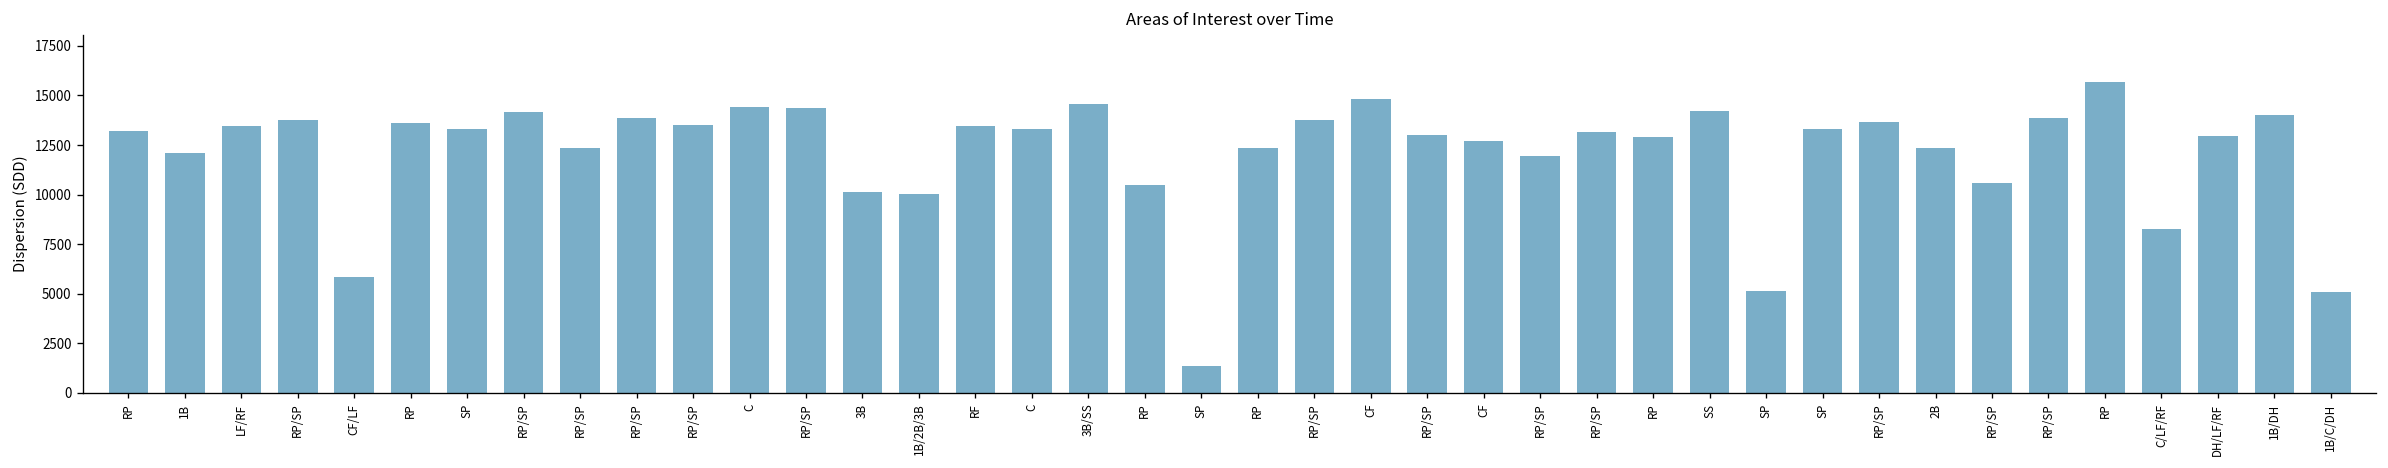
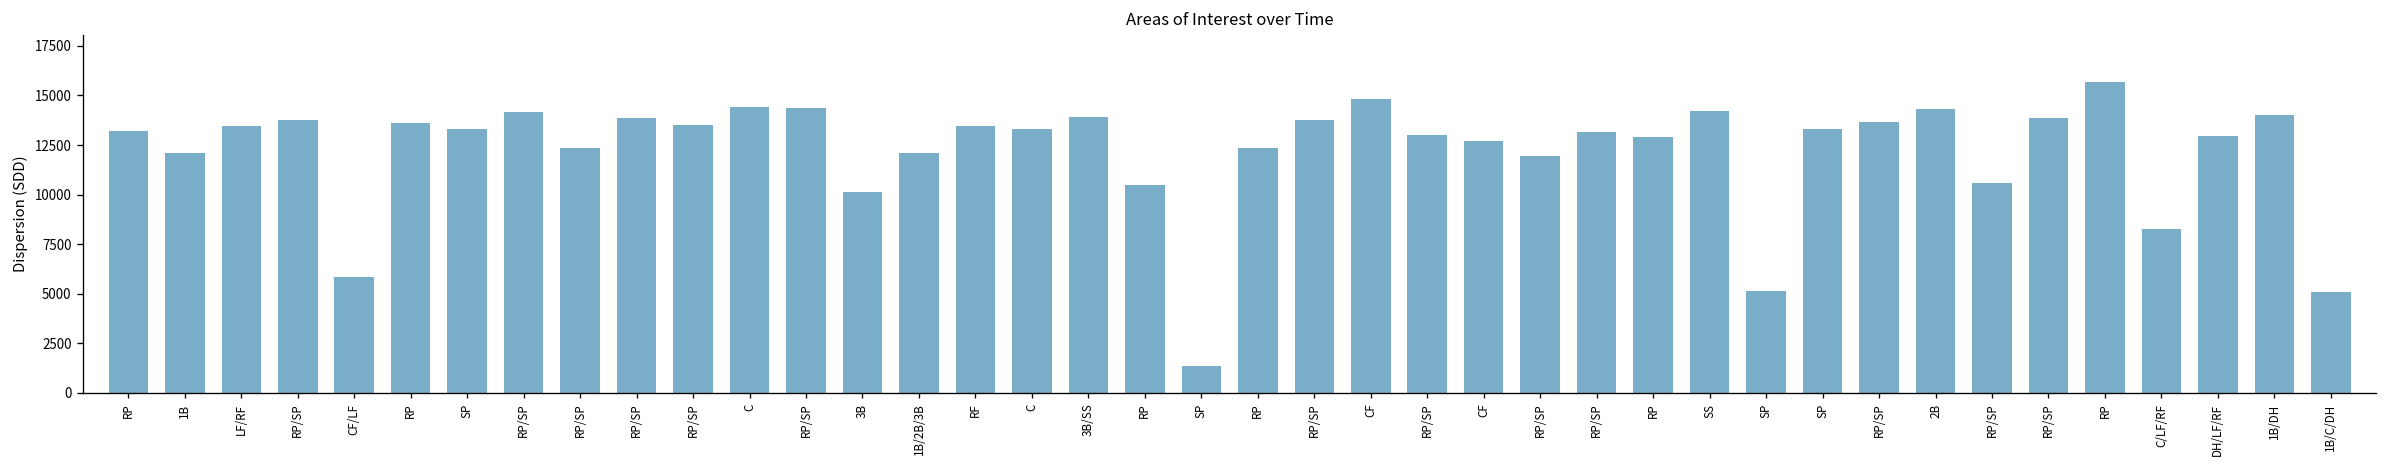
1B/2B/3B: 10000 -> 12100
3B/SS: 14600 -> 13900
2B: 12400 -> 14300
